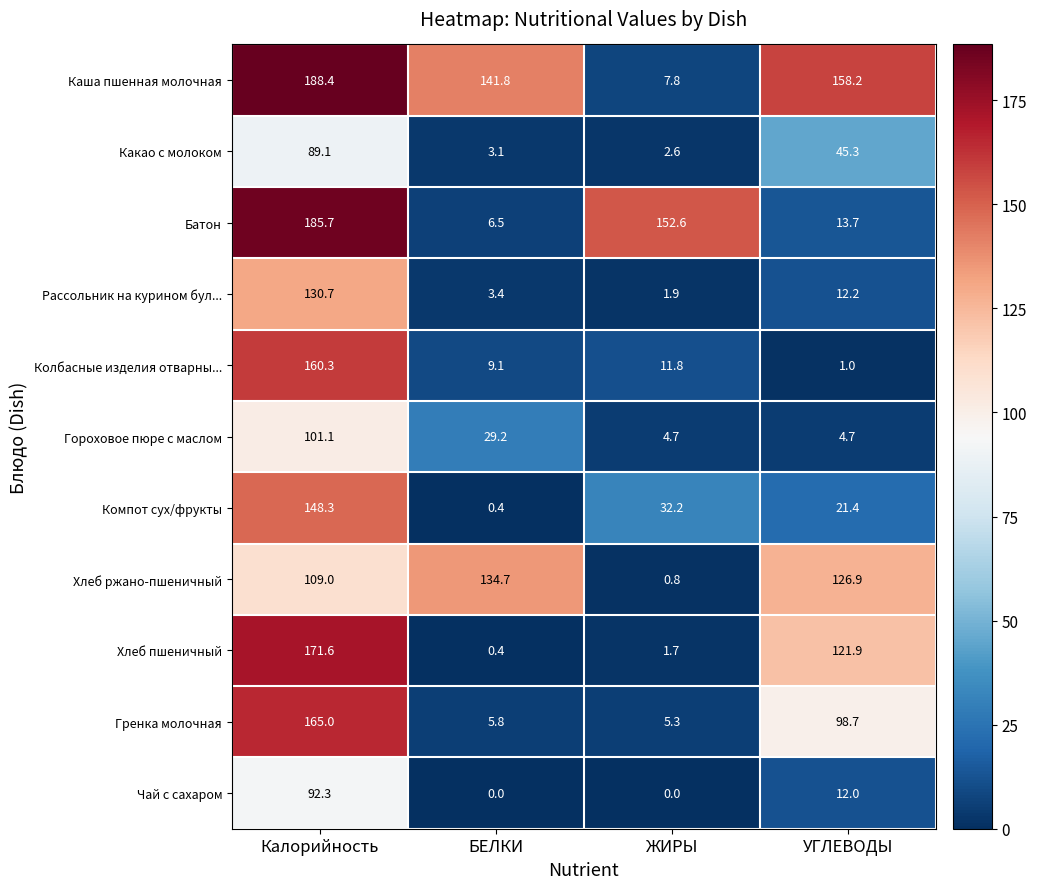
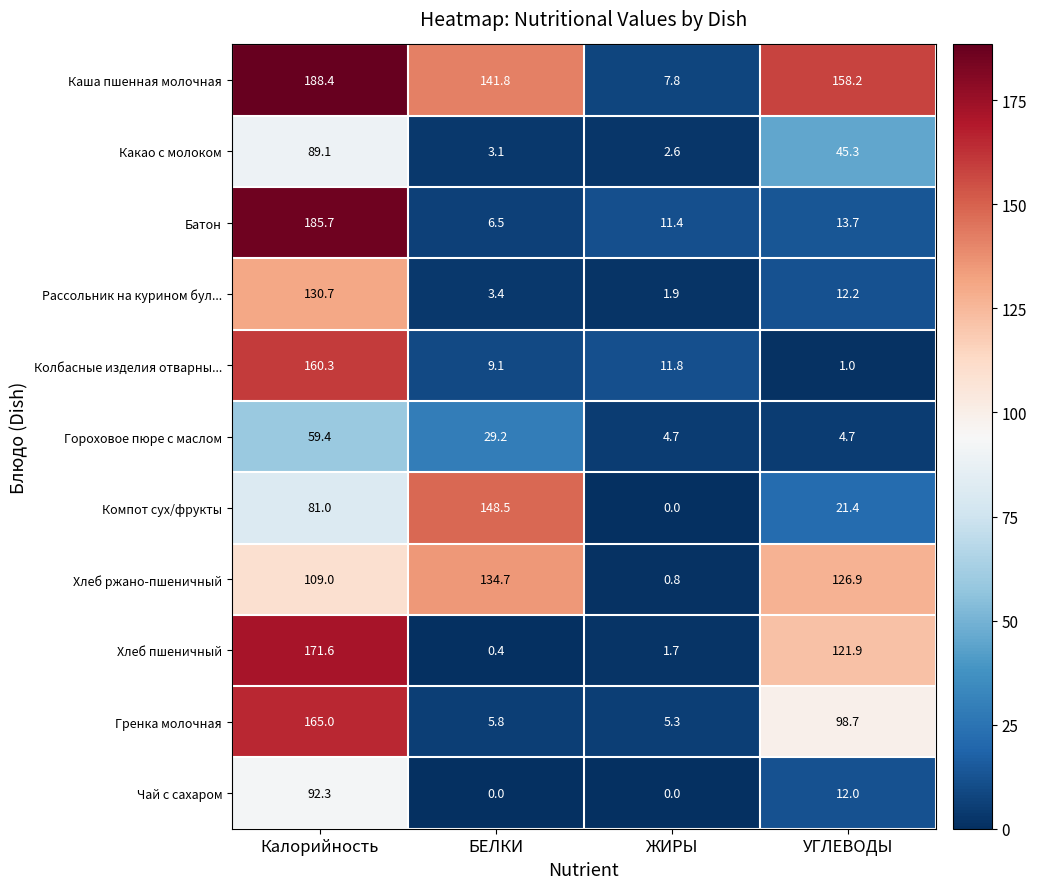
Батон, ЖИРЫ: 152.6 -> 11.4
Гороховое пюре с маслом, Калорийность: 101.1 -> 59.4
Компот сух/фрукты, Калорийность: 148.3 -> 81.0
Компот сух/фрукты, БЕЛКИ: 0.4 -> 148.5
Компот сух/фрукты, ЖИРЫ: 32.2 -> 0.0
